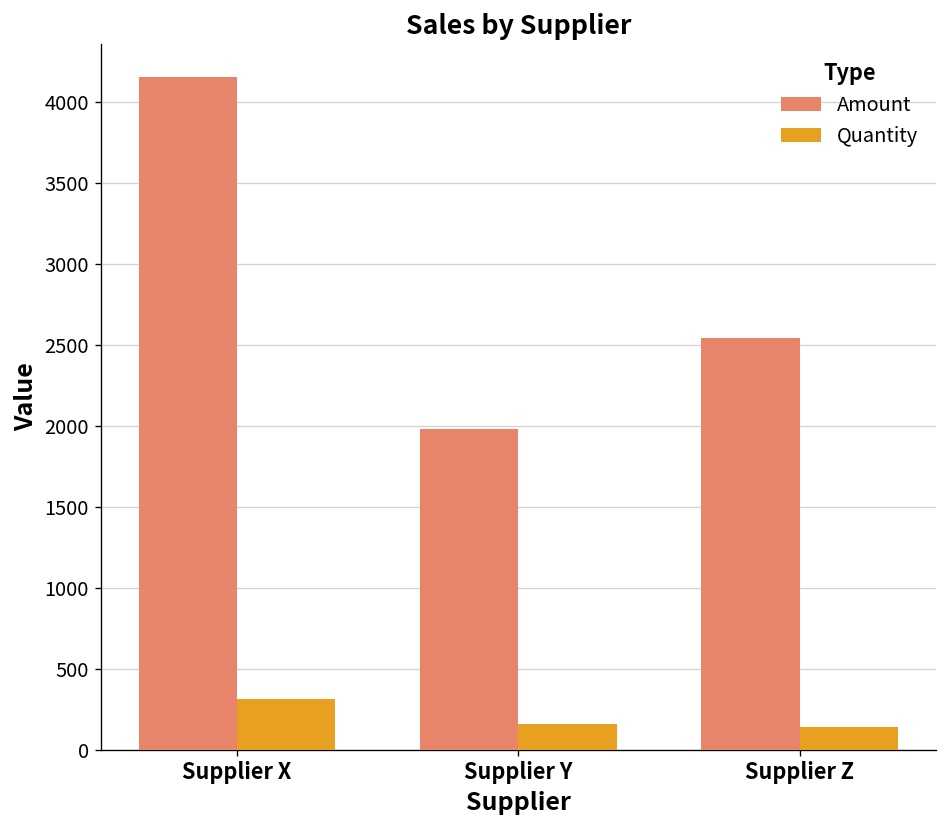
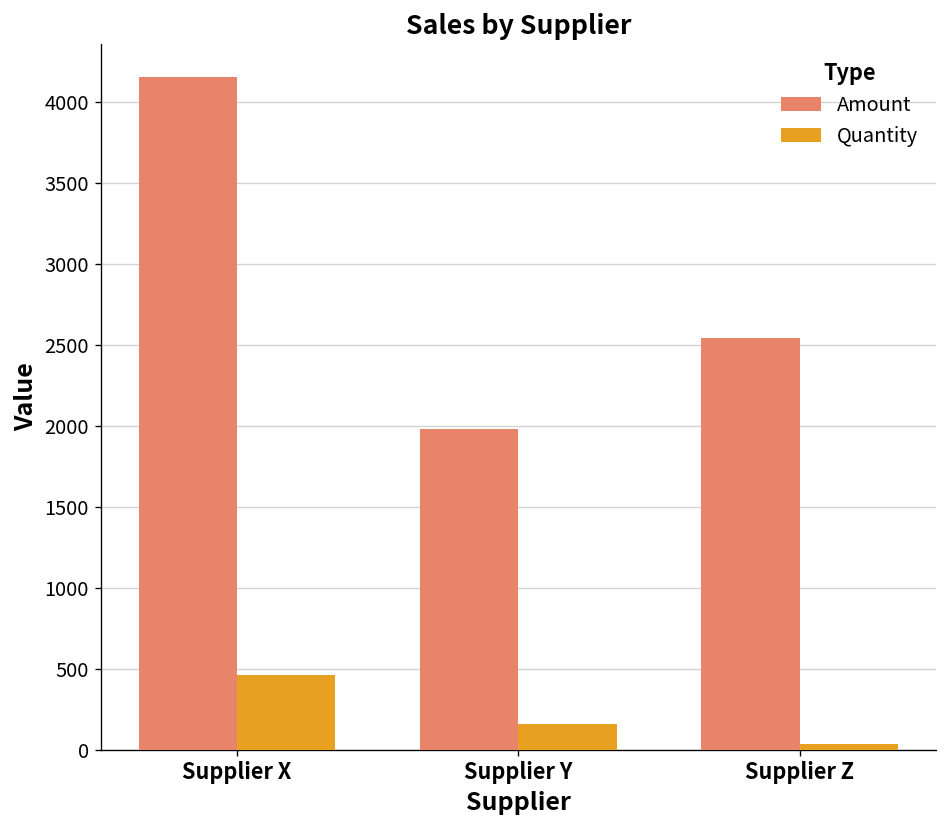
Quantity, Supplier X: 310 -> 460
Quantity, Supplier Z: 140 -> 30
